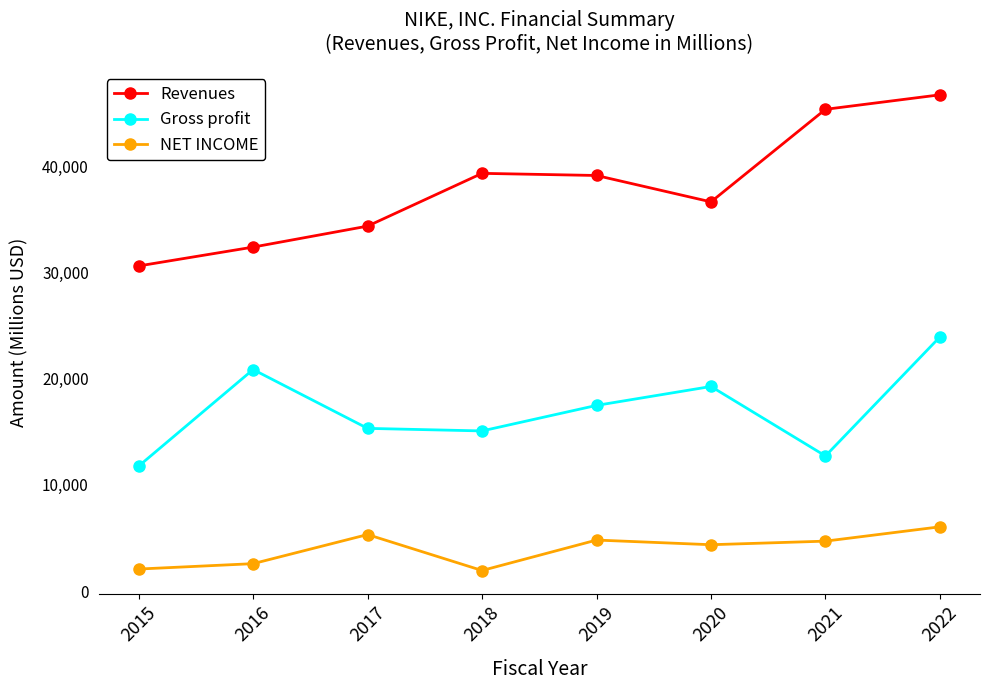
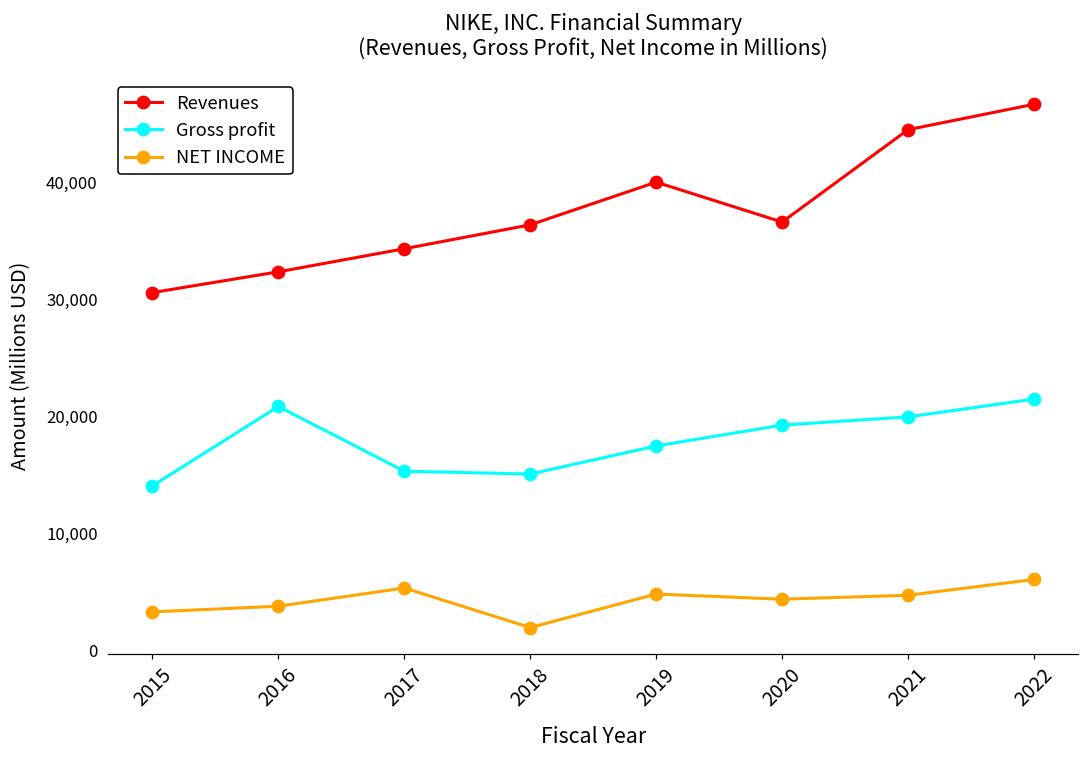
Gross profit, 2015: 11,800 -> 14,100
NET INCOME, 2015: 2,100 -> 3,300
NET INCOME, 2016: 2,600 -> 3,800
Revenues, 2018: 39,300 -> 36,400
Revenues, 2019: 39,100 -> 40,100
Revenues, 2021: 45,300 -> 44,500
Gross profit, 2021: 12,700 -> 20,000
Gross profit, 2022: 23,900 -> 21,500
